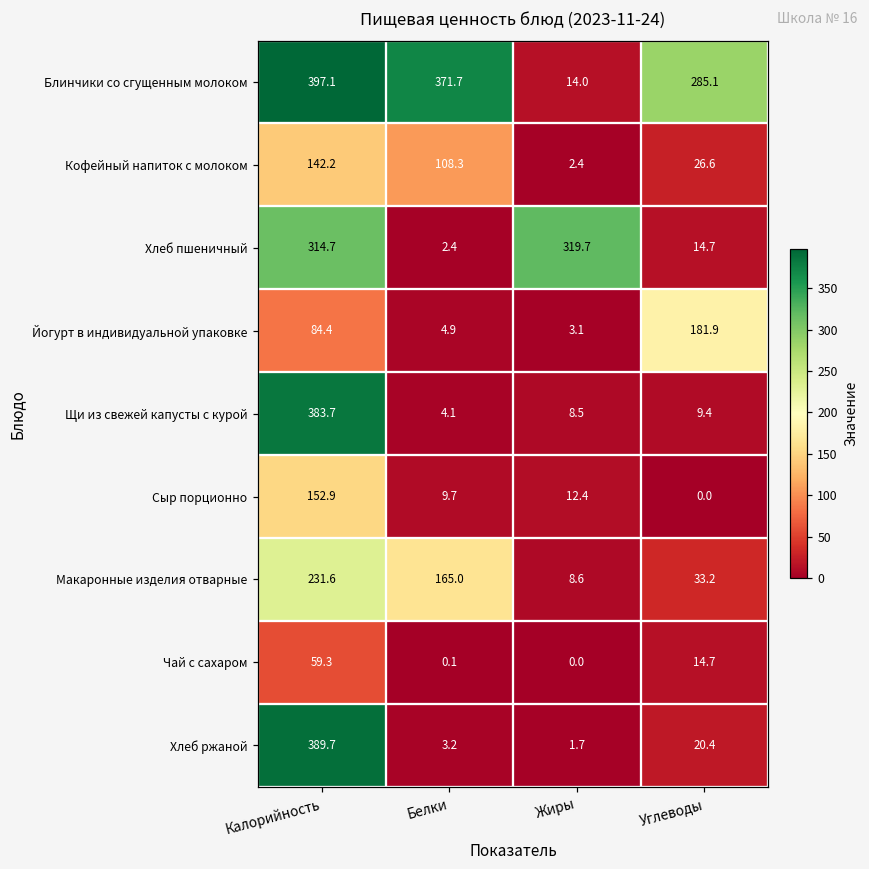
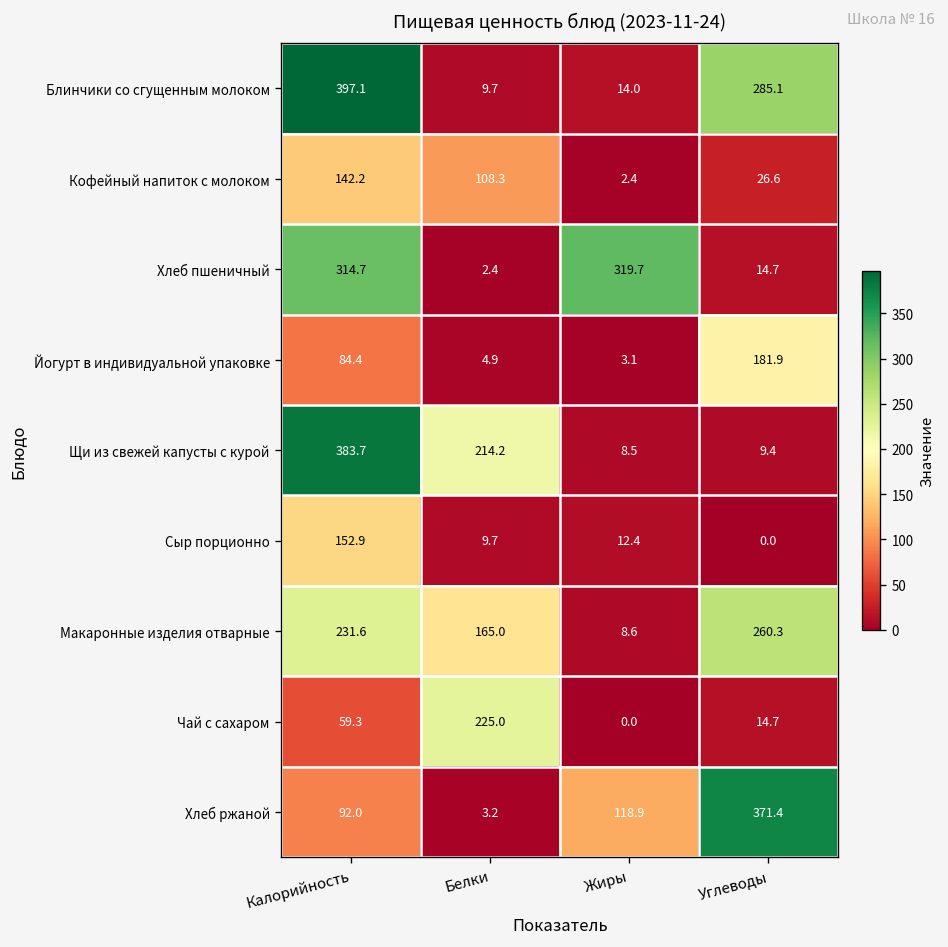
Блинчики со сгущенным молоком, Белки: 371.7 -> 9.7
Щи из свежей капусты с курой, Белки: 4.1 -> 214.2
Макаронные изделия отварные, Углеводы: 33.2 -> 260.3
Чай с сахаром, Белки: 0.1 -> 225.0
Хлеб ржаной, Калорийность: 389.7 -> 92.0
Хлеб ржаной, Жиры: 1.7 -> 118.9
Хлеб ржаной, Углеводы: 20.4 -> 371.4
